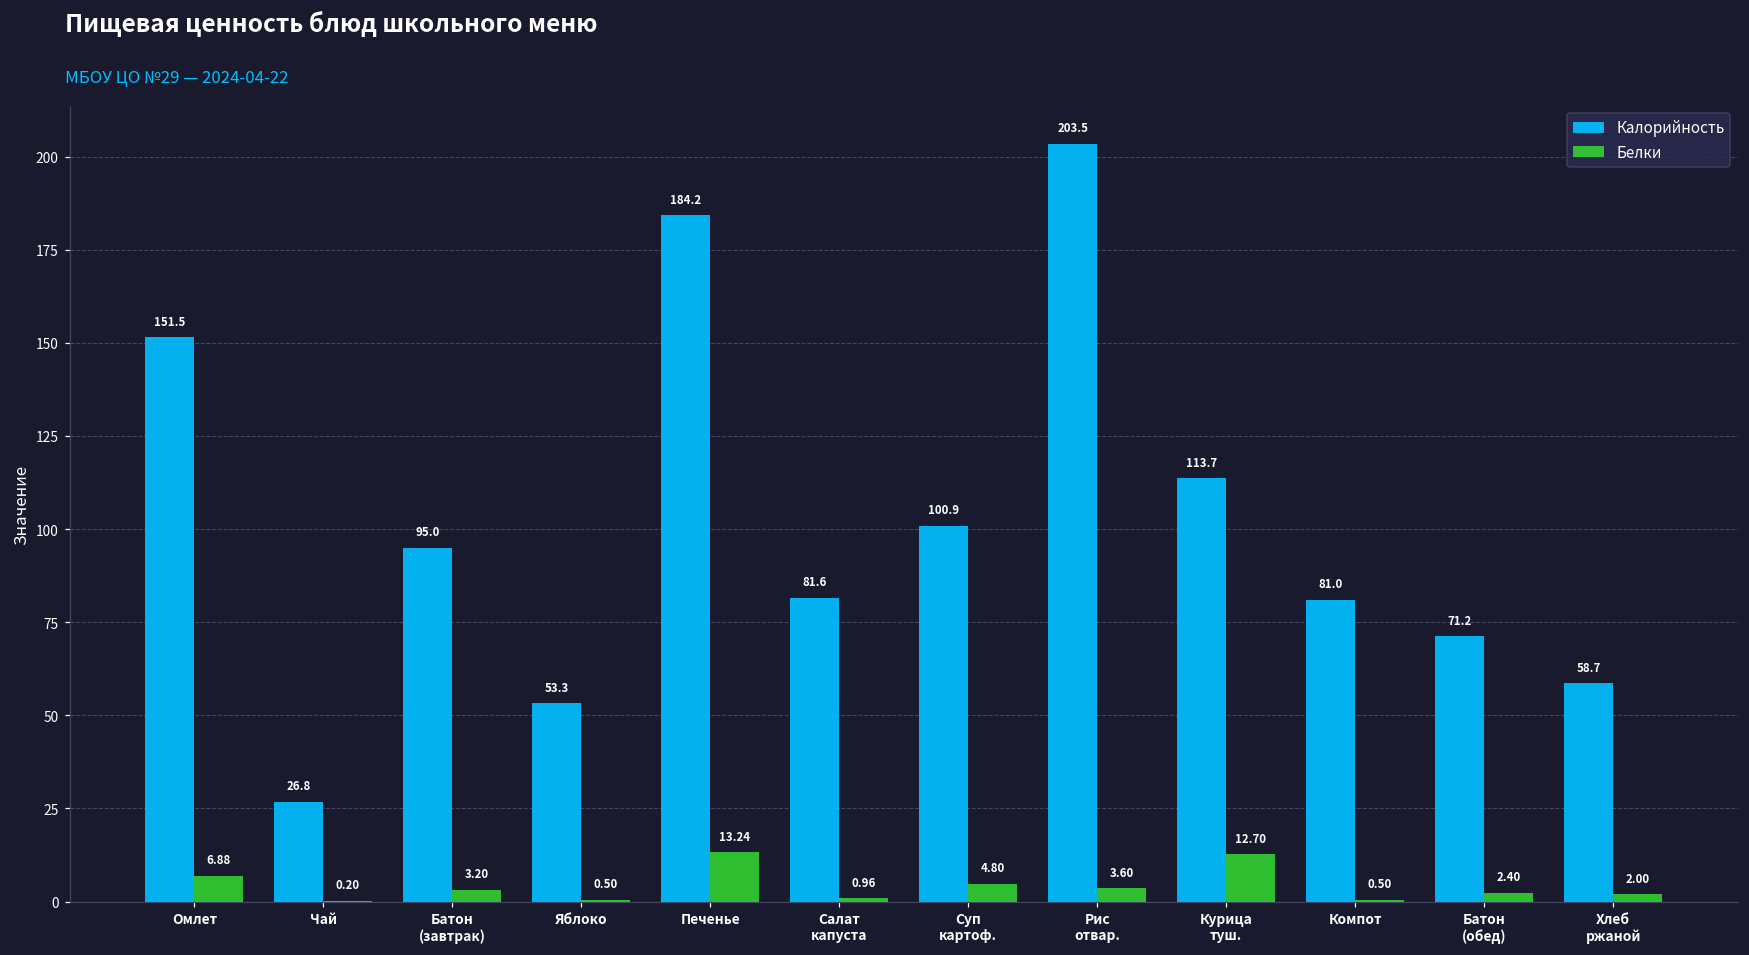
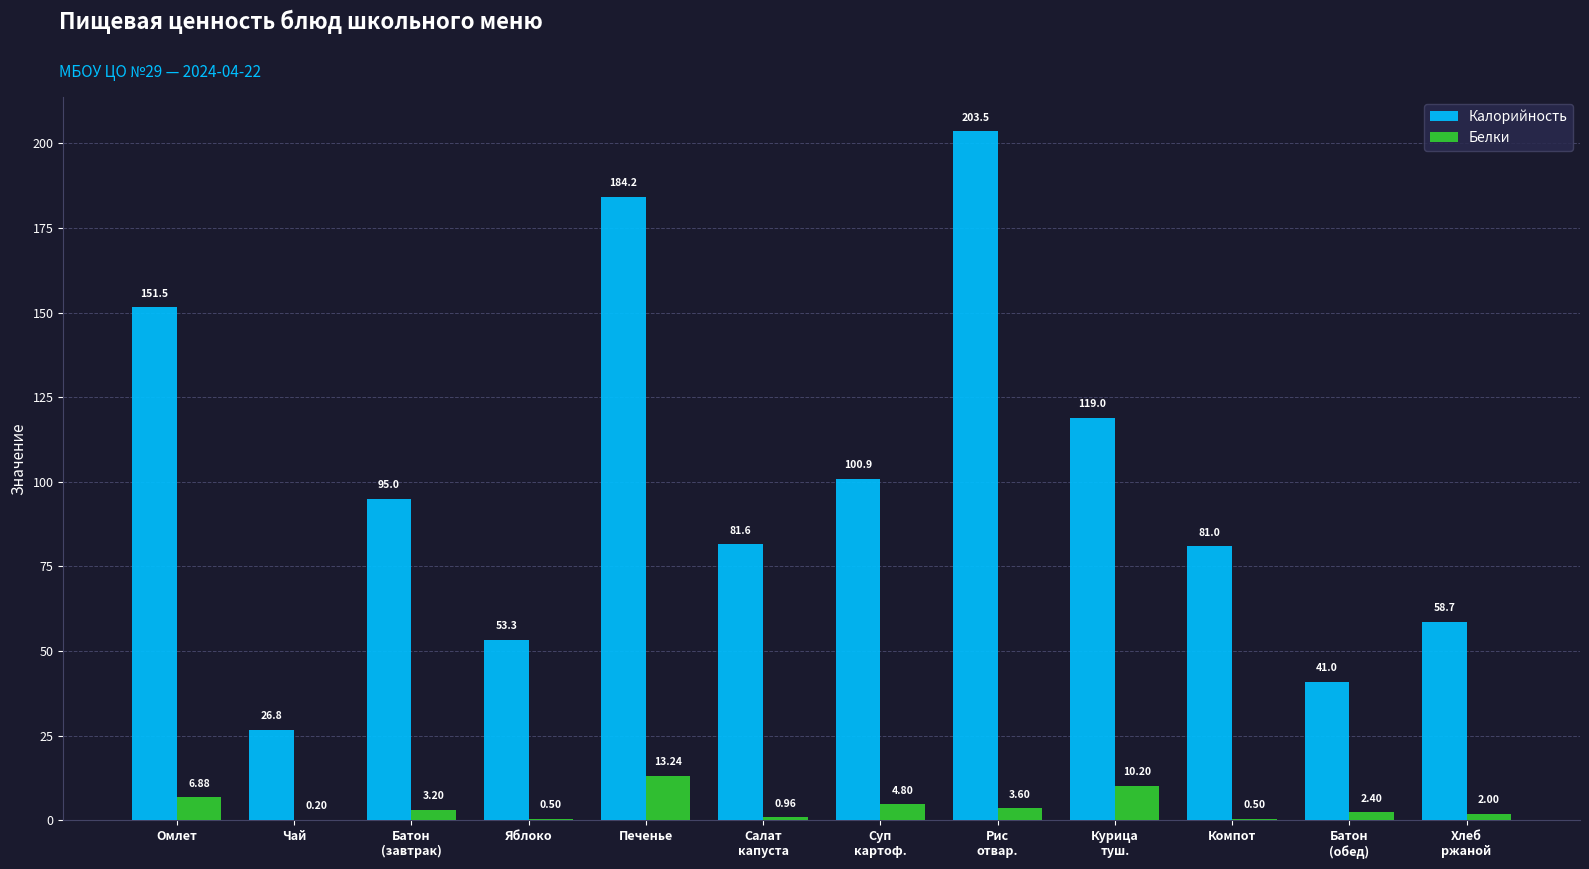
Калорийность, Курица туш.: 113.7 -> 119.0
Белки, Курица туш.: 12.70 -> 10.20
Калорийность, Батон (обед): 71.2 -> 41.0
